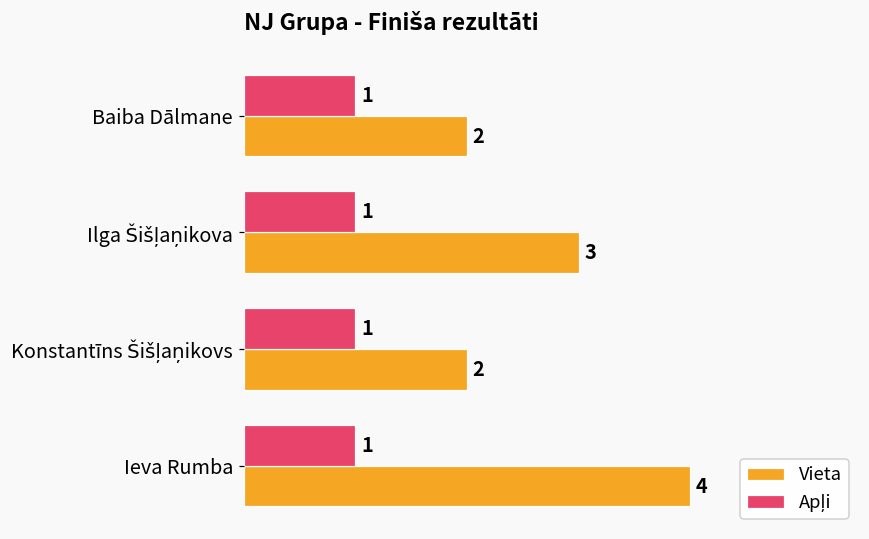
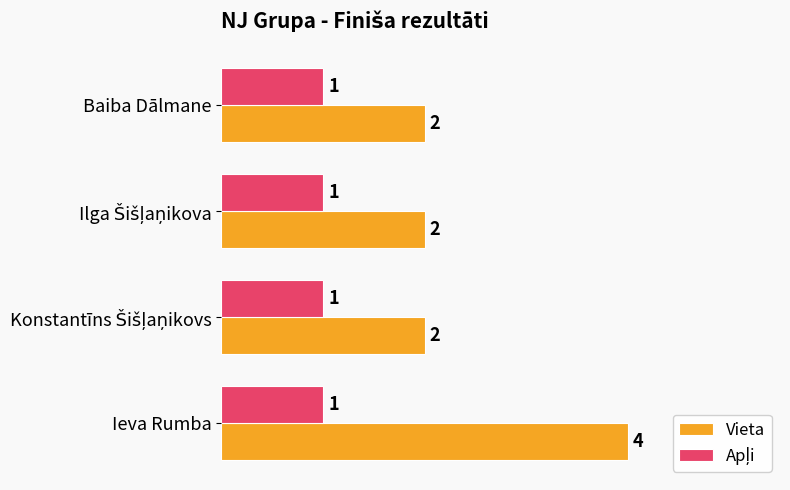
Vieta, Ilga Šišļaņikova: 3 -> 2
